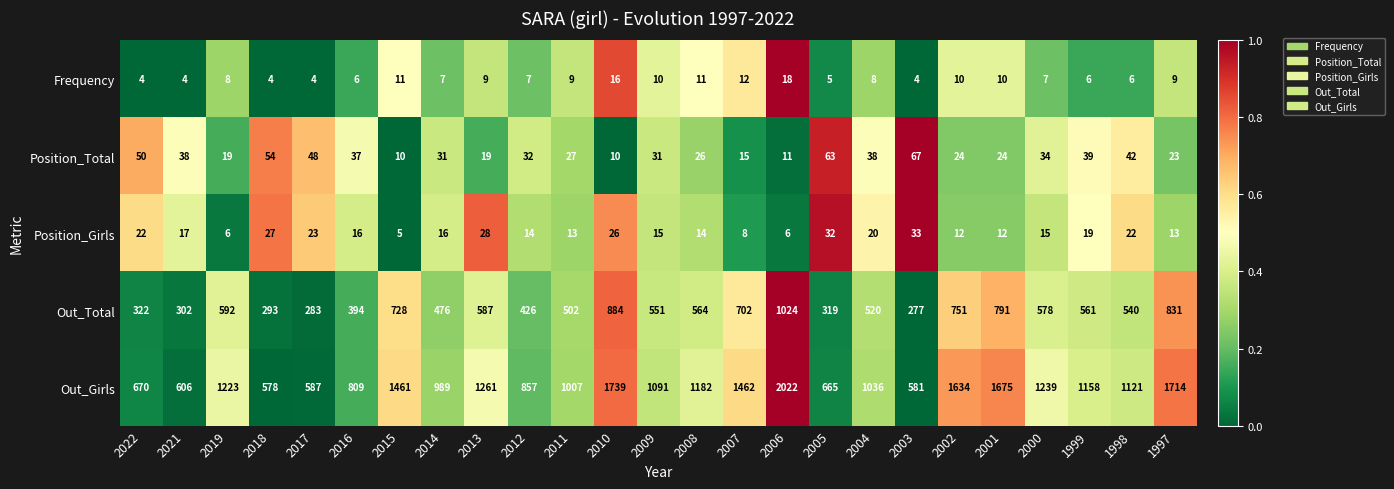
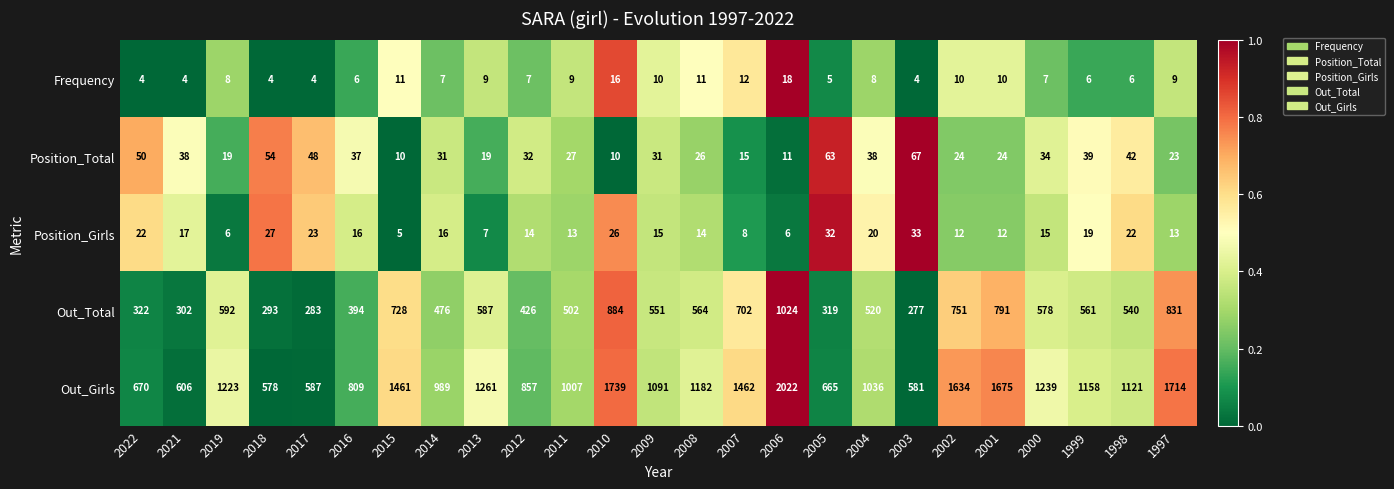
Position_Girls, 2013: 28 -> 7
